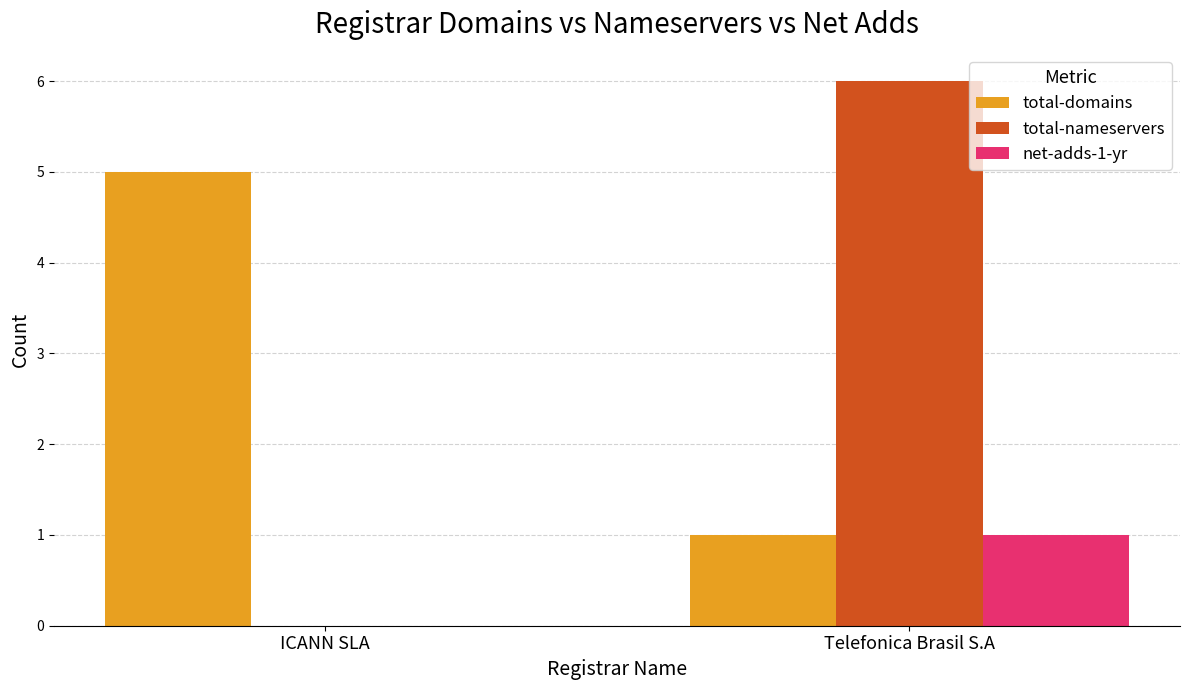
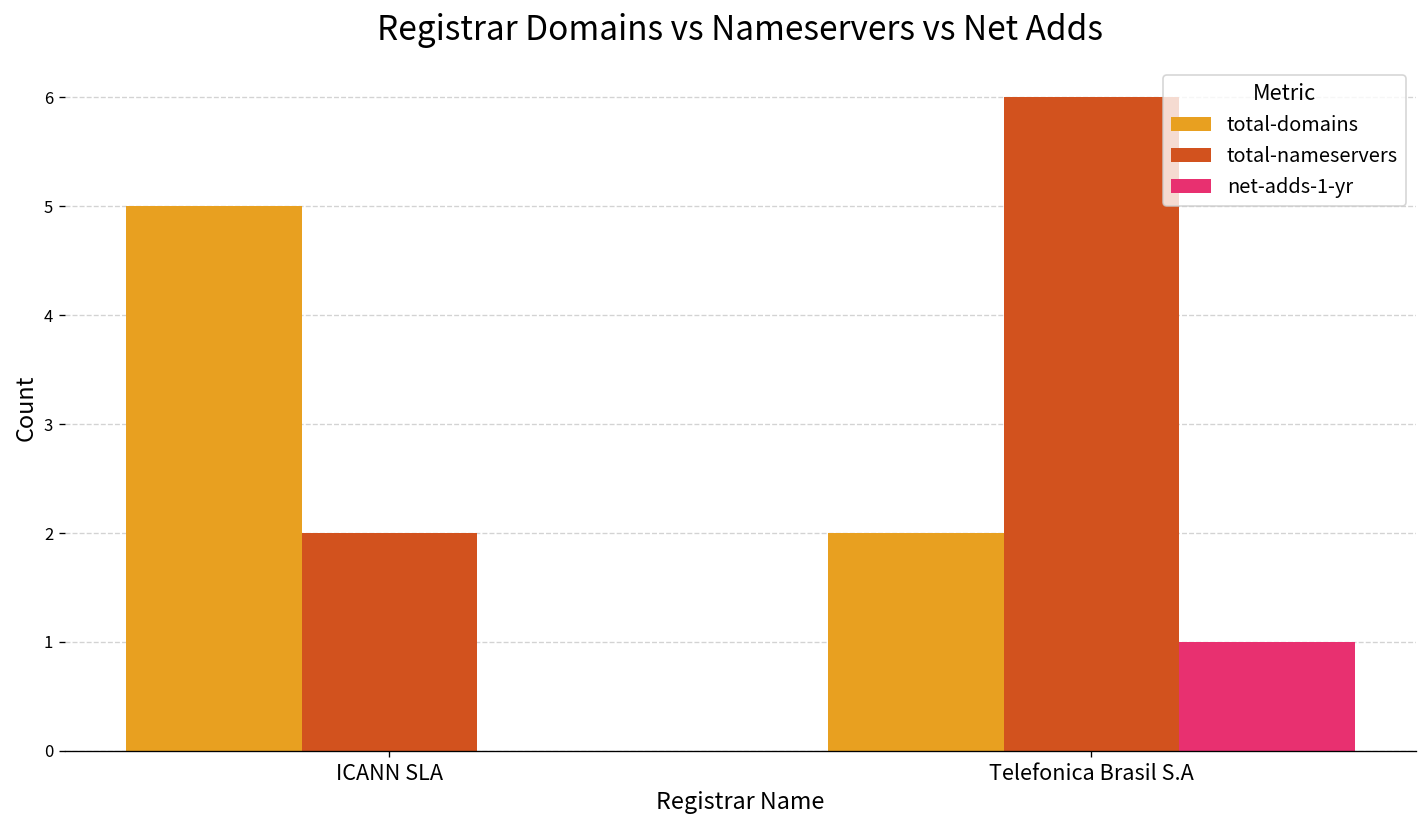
total-nameservers, ICANN SLA: 0 -> 2
total-domains, Telefonica Brasil S.A: 1 -> 2
